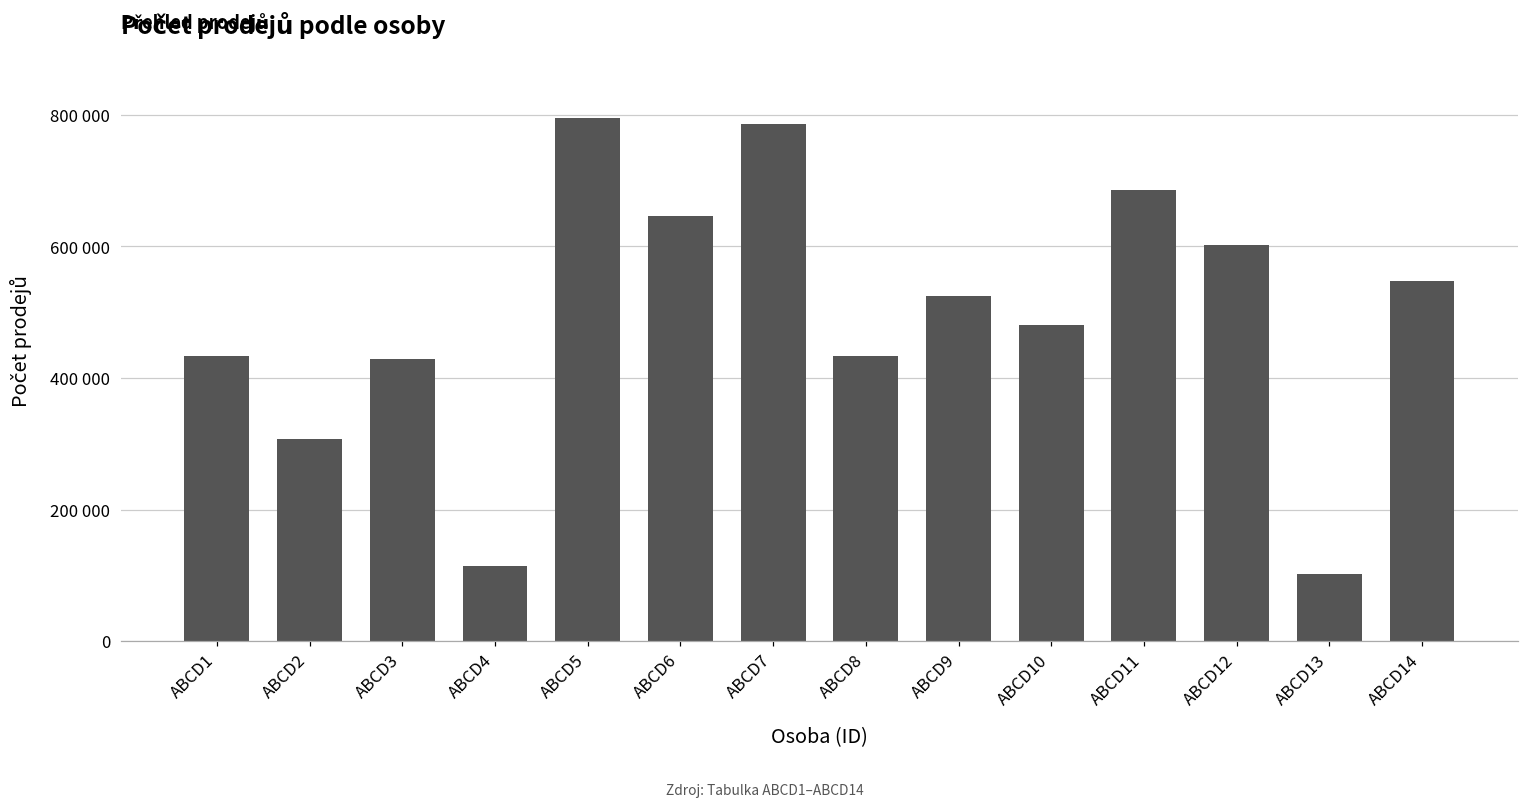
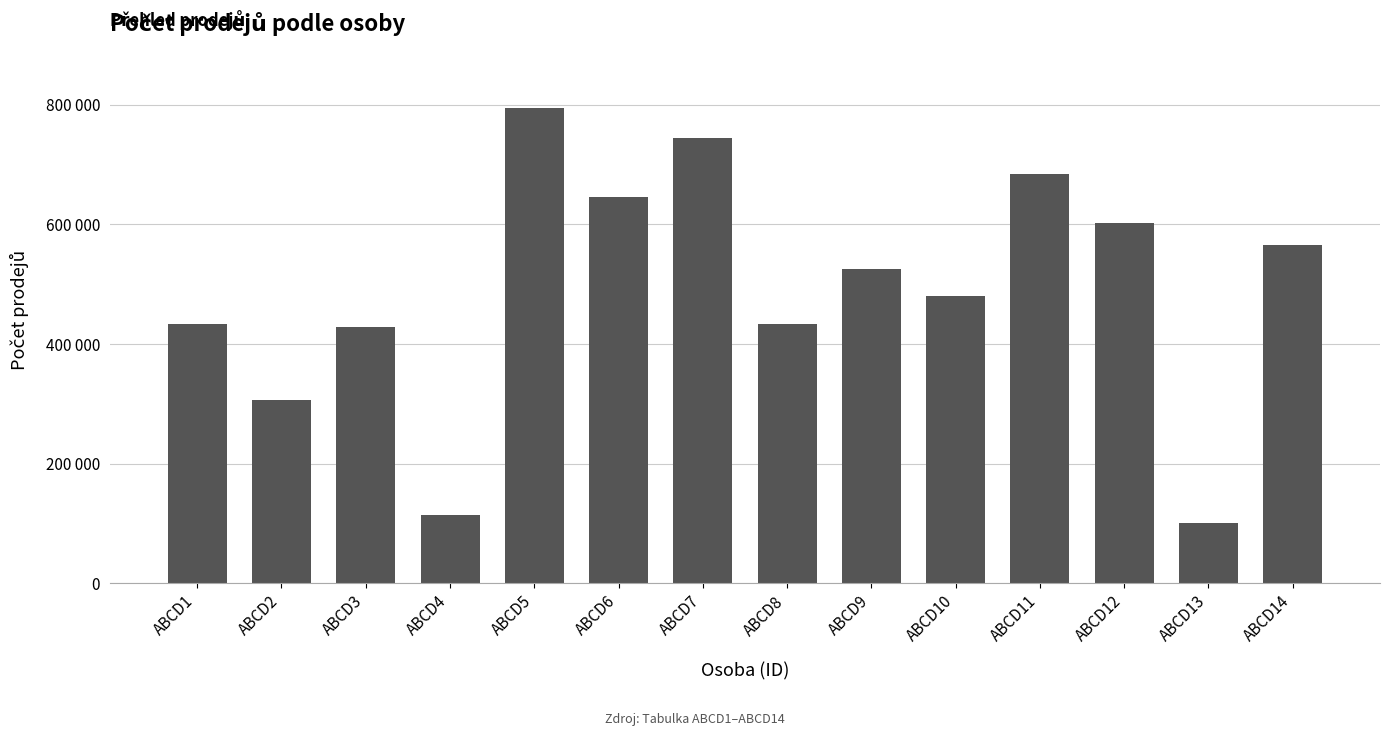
ABCD7: 790000 -> 740000
ABCD14: 550000 -> 570000
